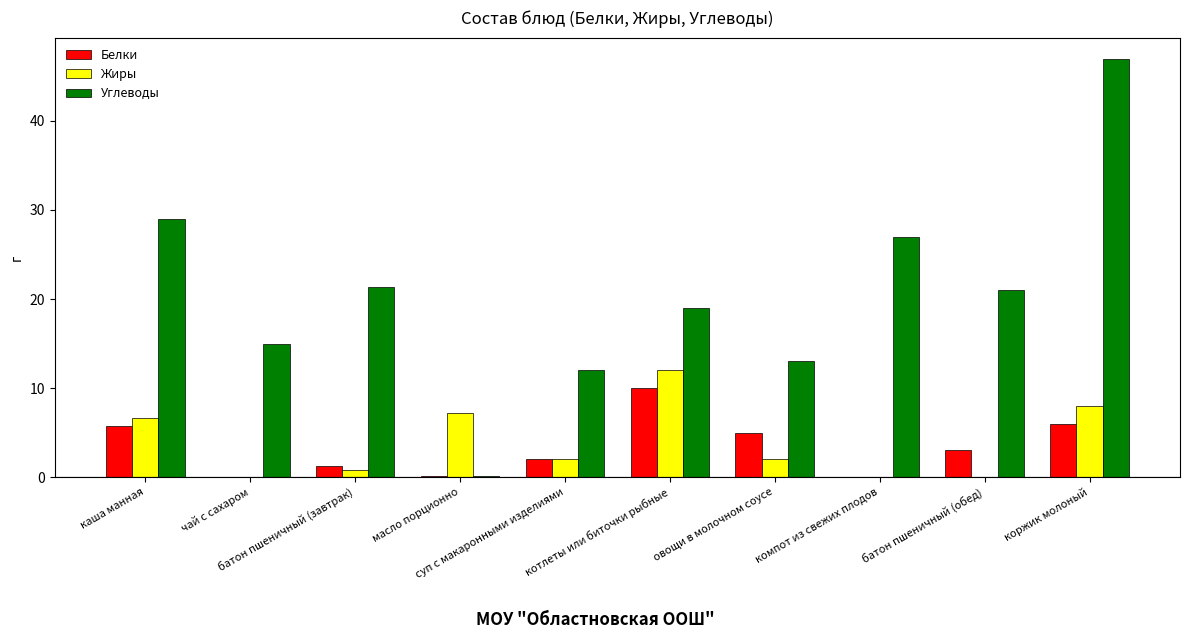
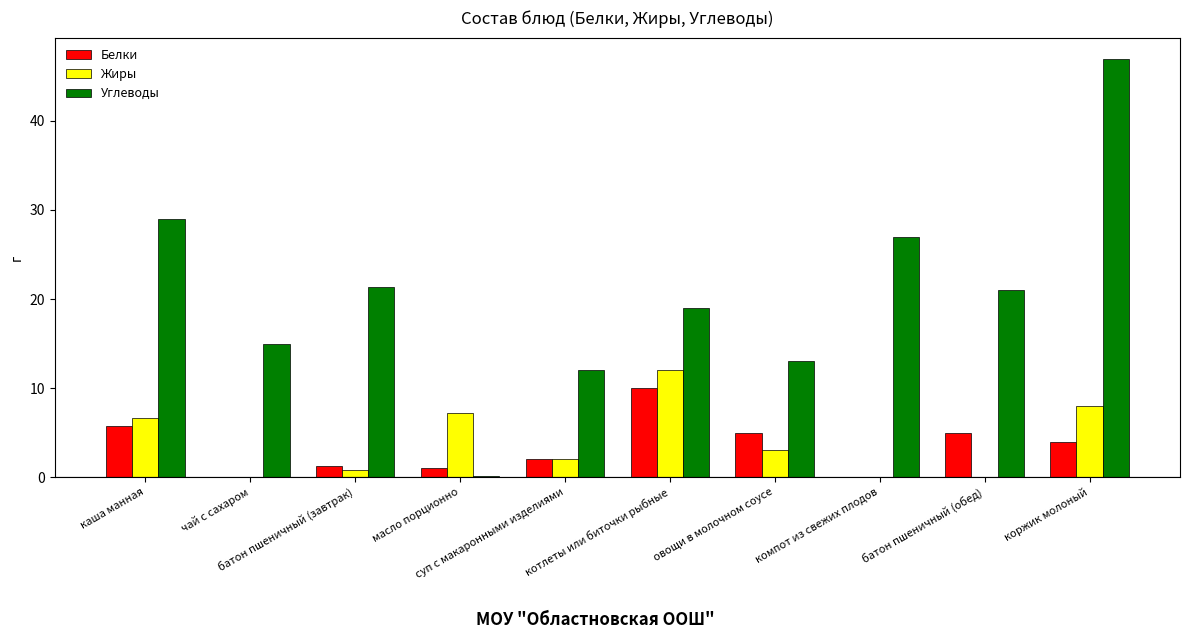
Белки, масло порционно: 0 -> 1
Жиры, овощи в молочном соусе: 2 -> 3
Белки, батон пшеничный (обед): 3 -> 5
Белки, коржик молоный: 6 -> 4
